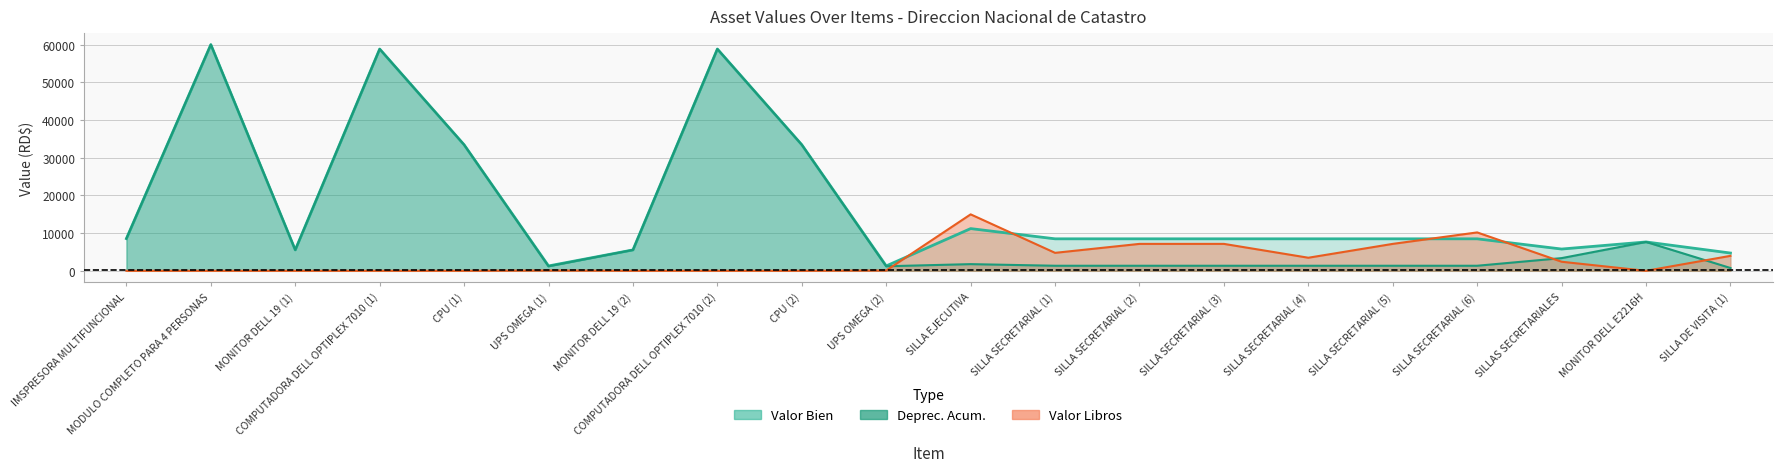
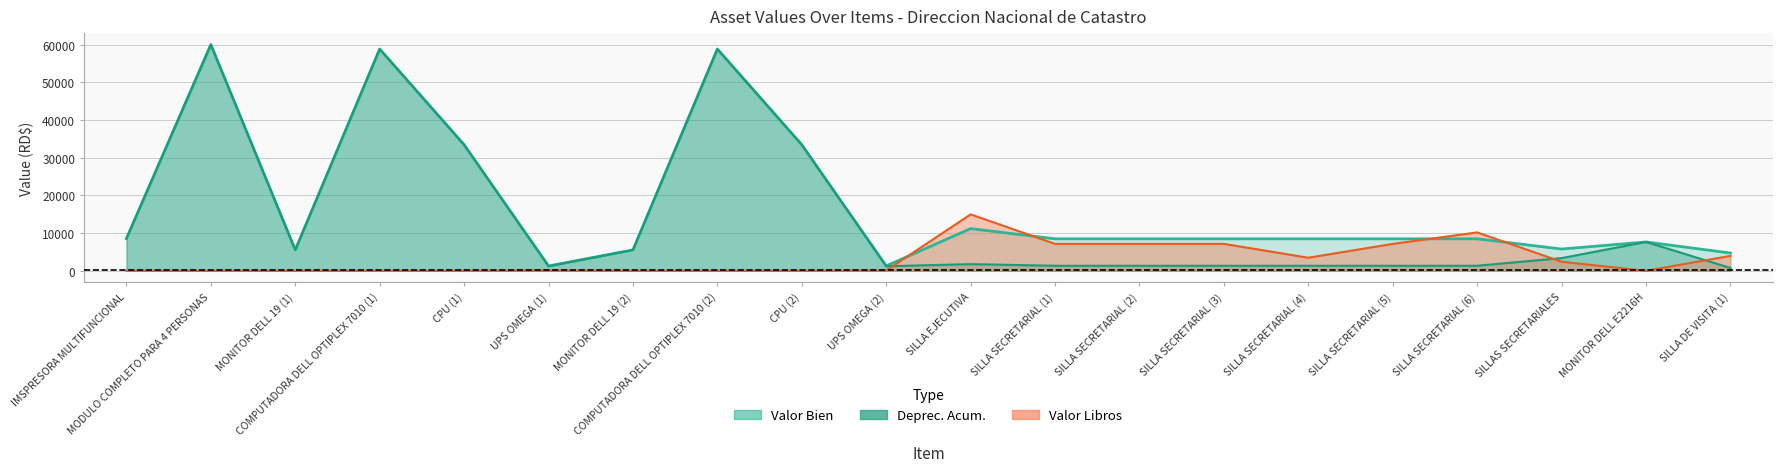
Valor Libros, SILLA SECRETARIAL (1): 5000 -> 7000
